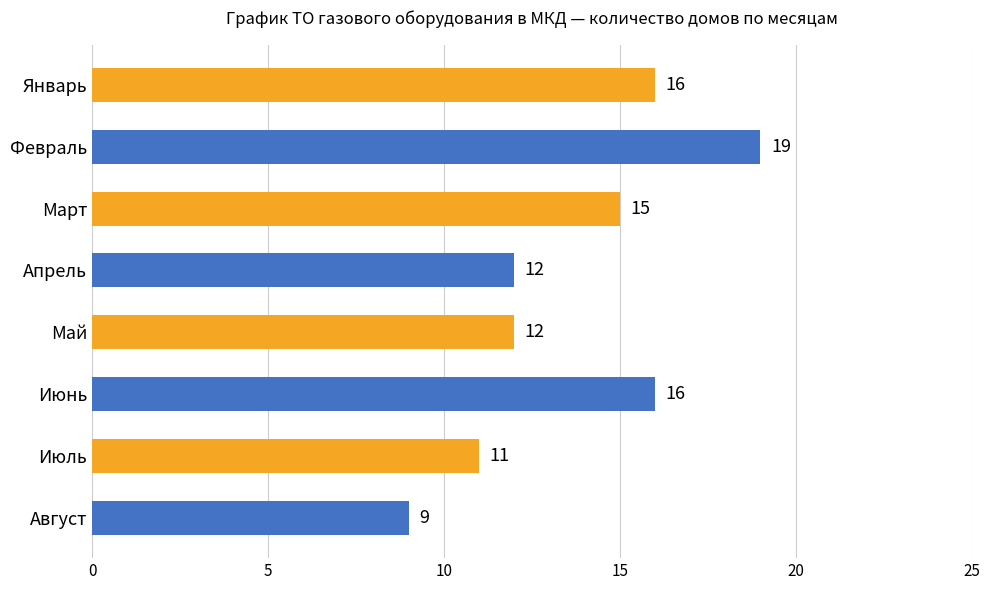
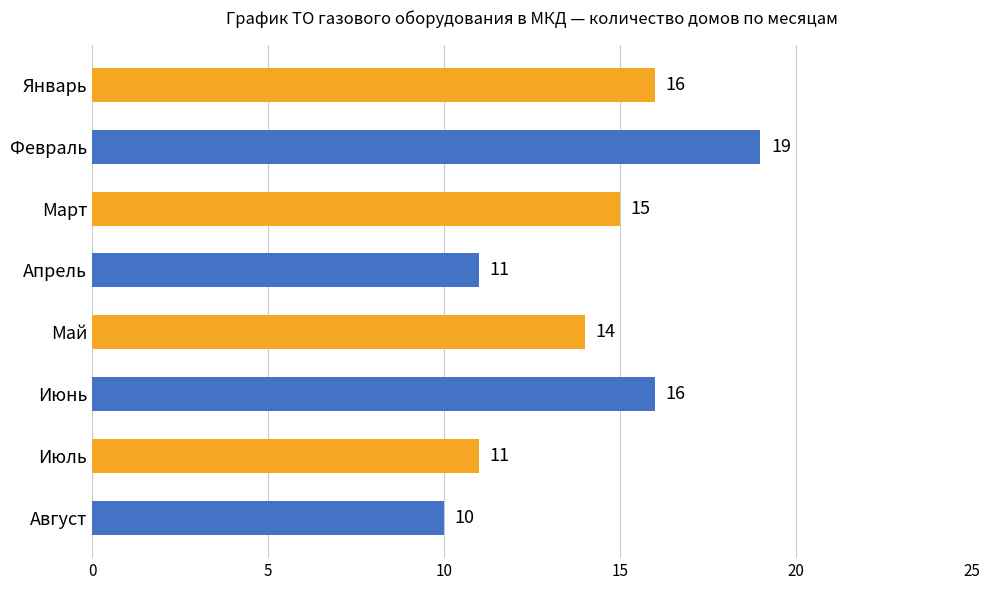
Апрель: 12 -> 11
Май: 12 -> 14
Август: 9 -> 10
